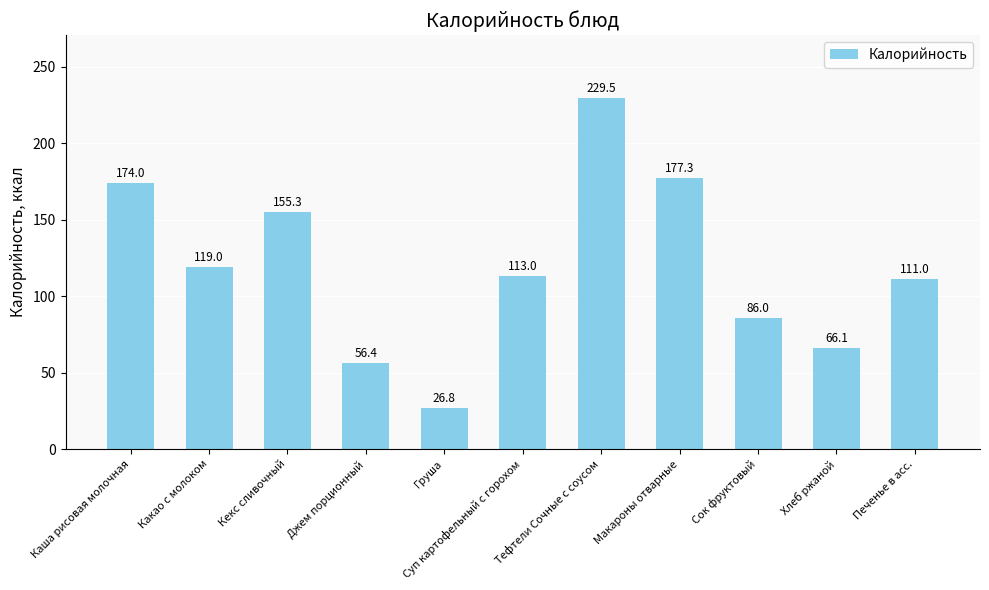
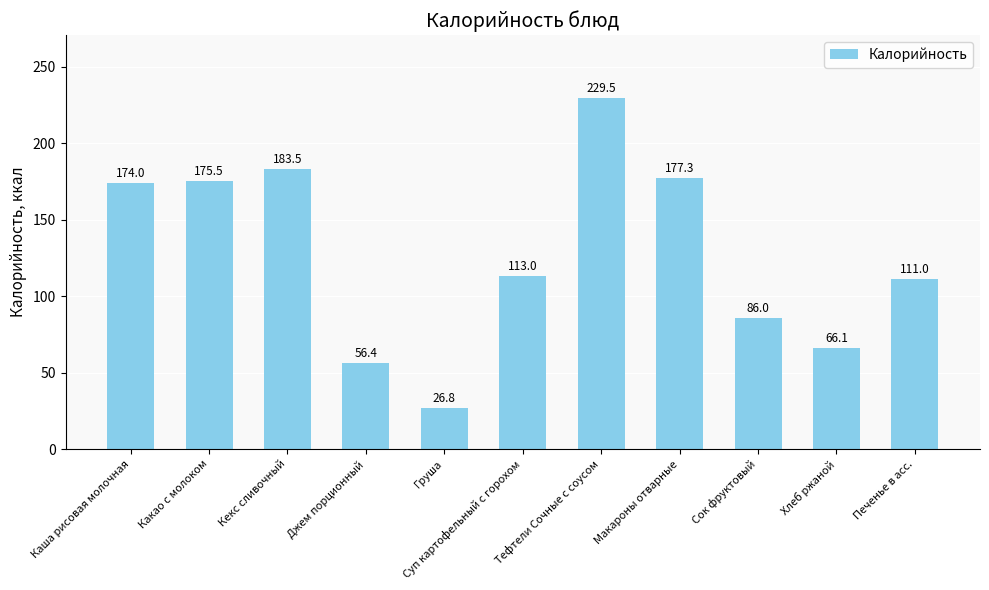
Какао с молоком: 119.0 -> 175.5
Кекс сливочный: 155.3 -> 183.5
